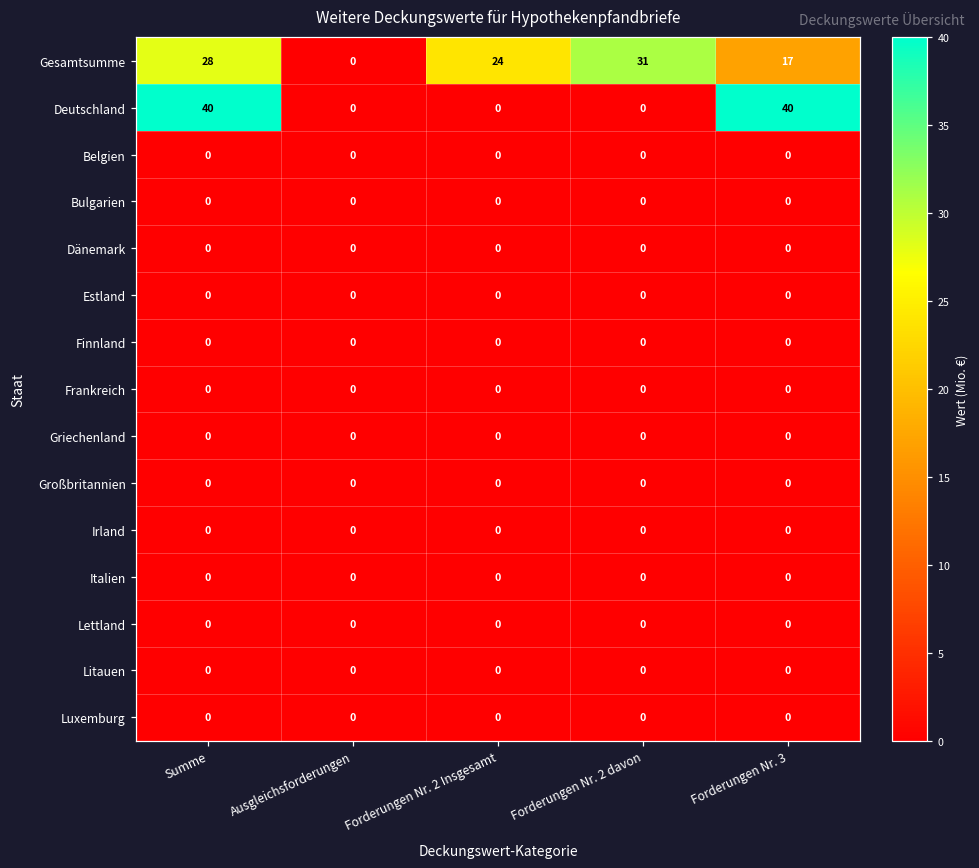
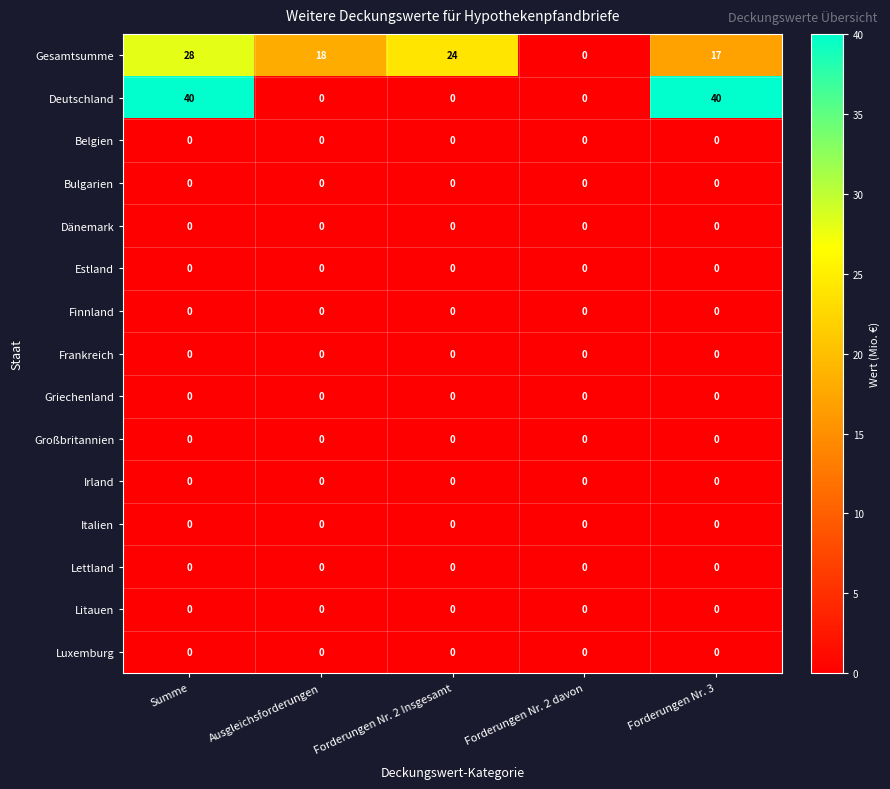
Gesamtsumme, Ausgleichsforderungen: 0 -> 18
Gesamtsumme, Forderungen Nr. 2 davon: 31 -> 0
